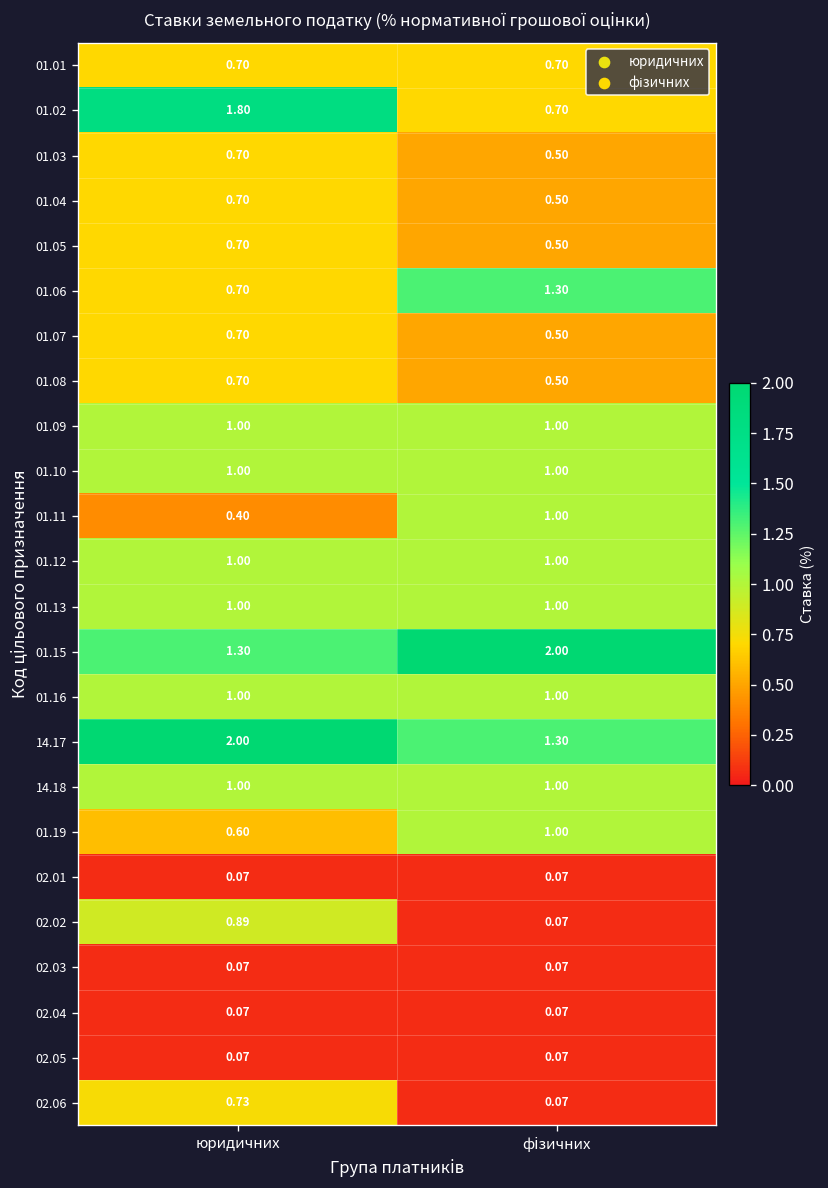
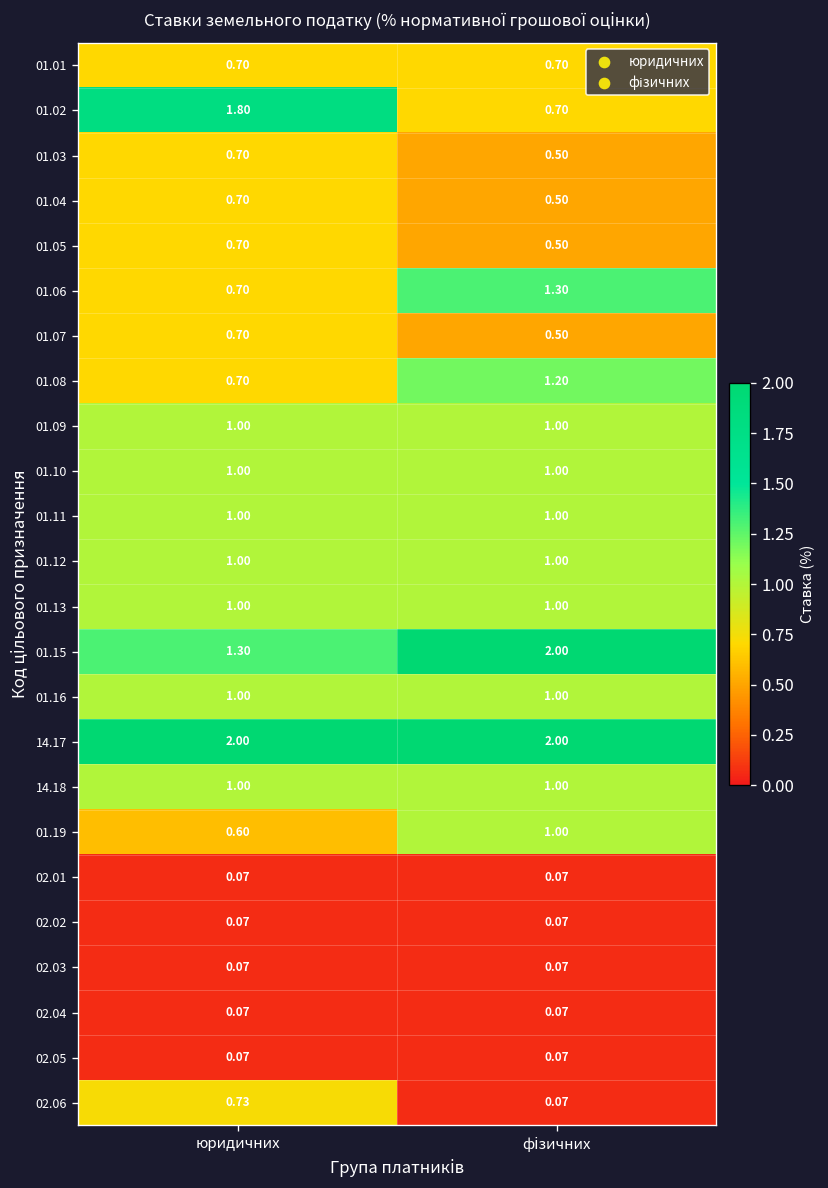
01.08, фізичних: 0.50 -> 1.20
01.11, юридичних: 0.40 -> 1.00
14.17, фізичних: 1.30 -> 2.00
02.02, юридичних: 0.89 -> 0.07
